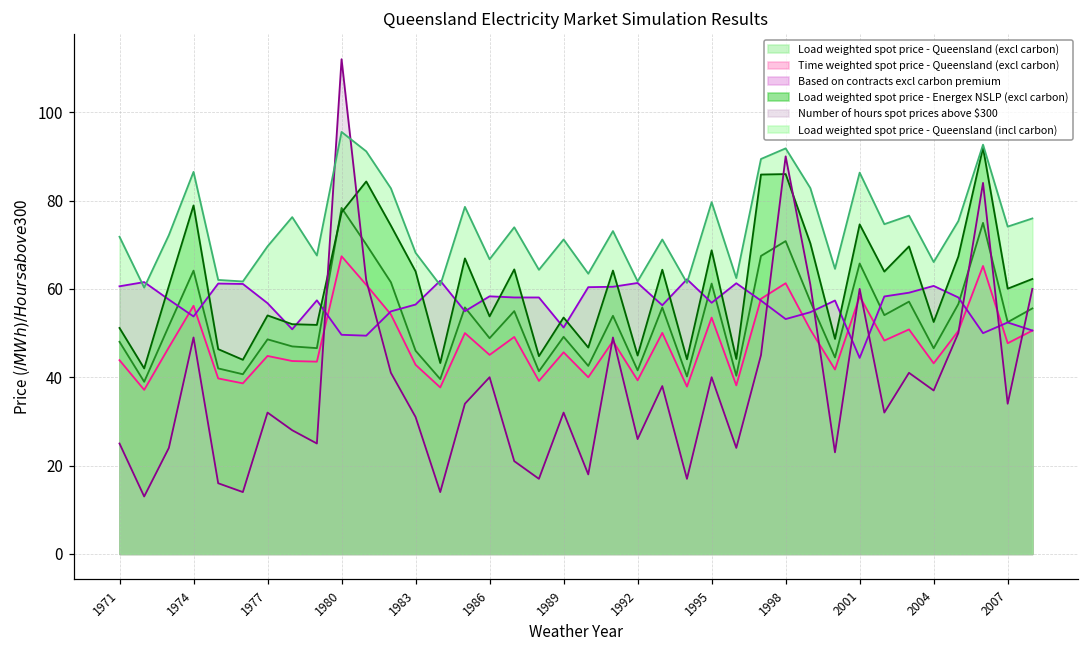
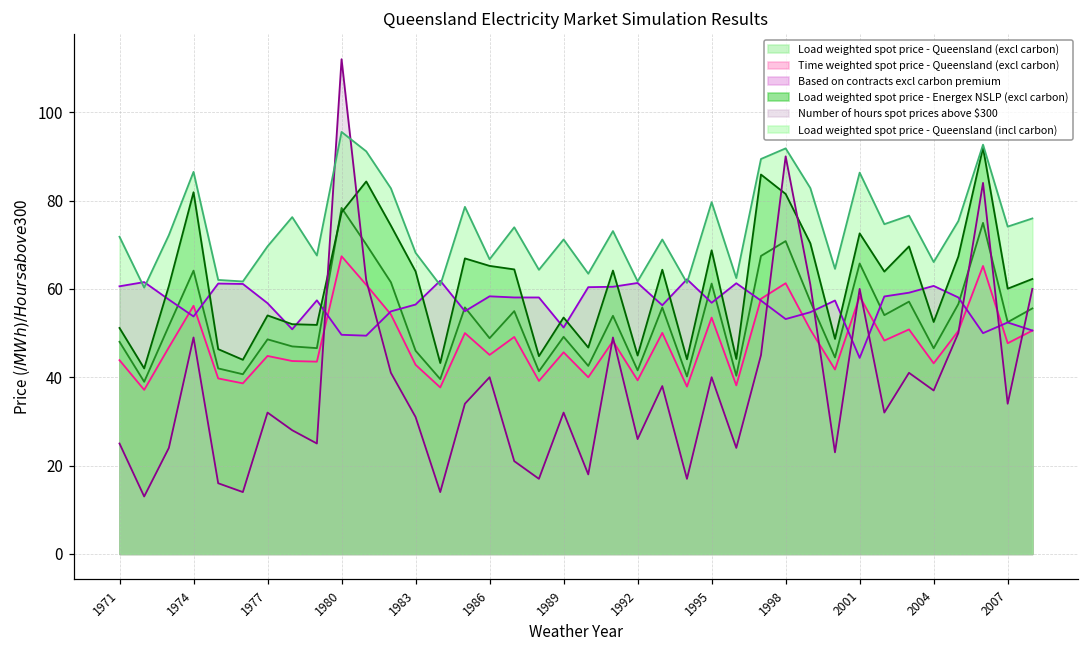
Load weighted spot price - Energex NSLP (excl carbon), 1974: 79 -> 82
Load weighted spot price - Energex NSLP (excl carbon), 1986: 54 -> 65
Load weighted spot price - Energex NSLP (excl carbon), 1998: 86 -> 81
Load weighted spot price - Energex NSLP (excl carbon), 2001: 75 -> 73
